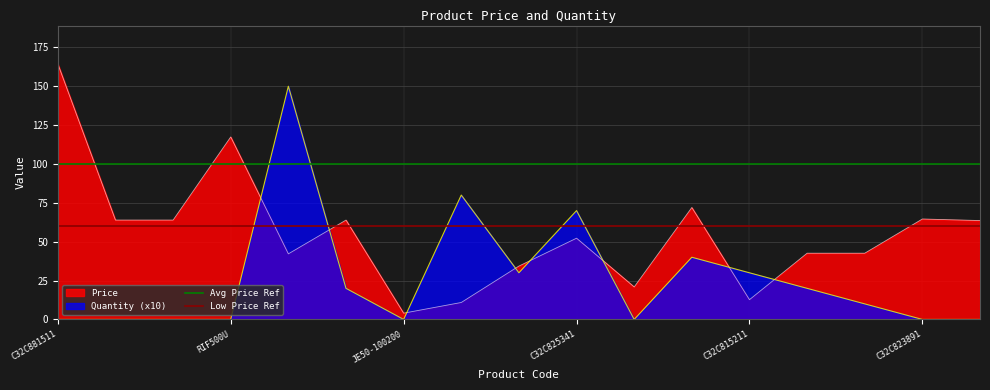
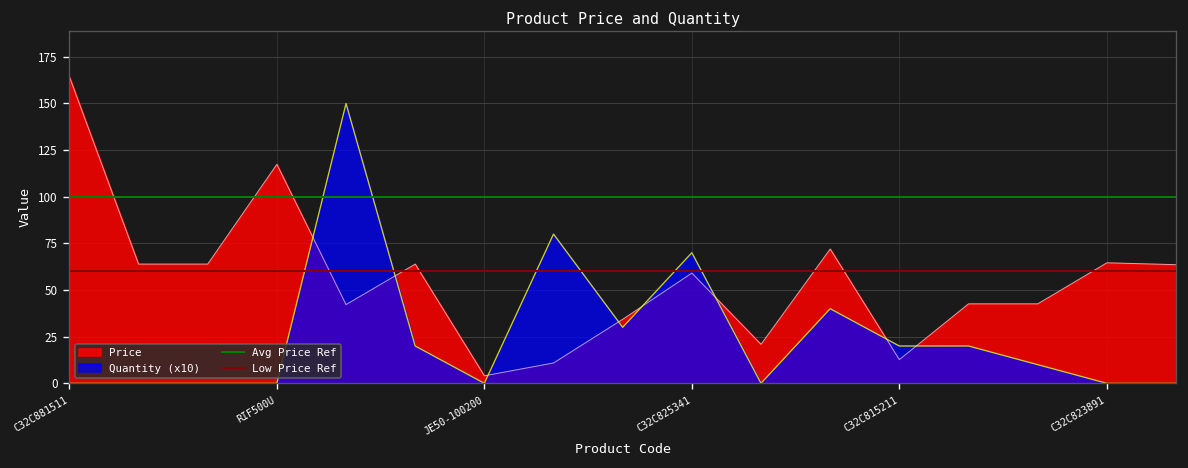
Price, C32C825341: 52 -> 59
Quantity (x10), C32C815211: 30 -> 20
